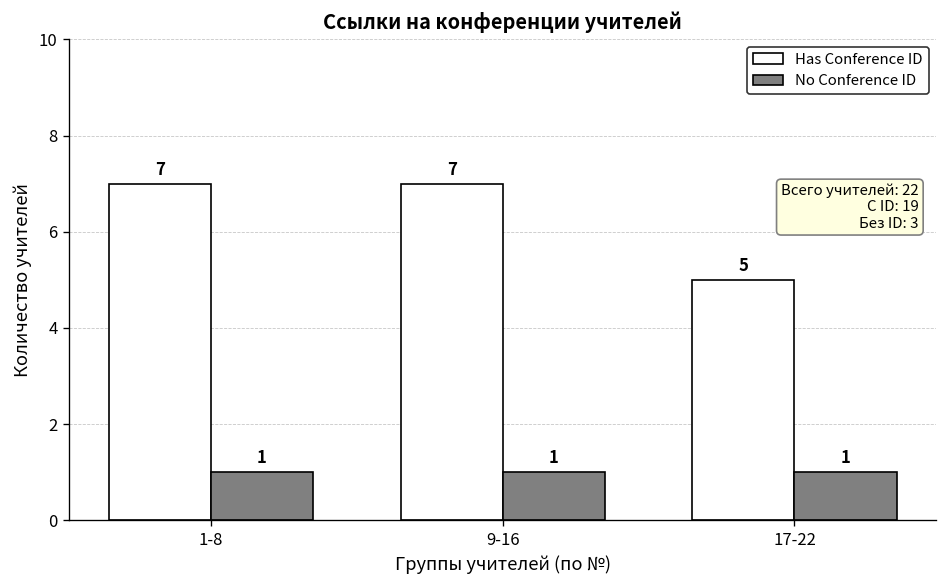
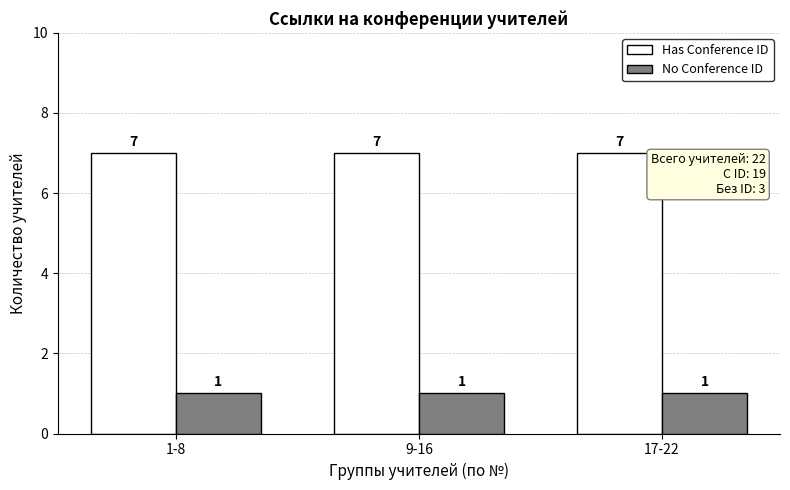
Has Conference ID, 17-22: 5 -> 7
